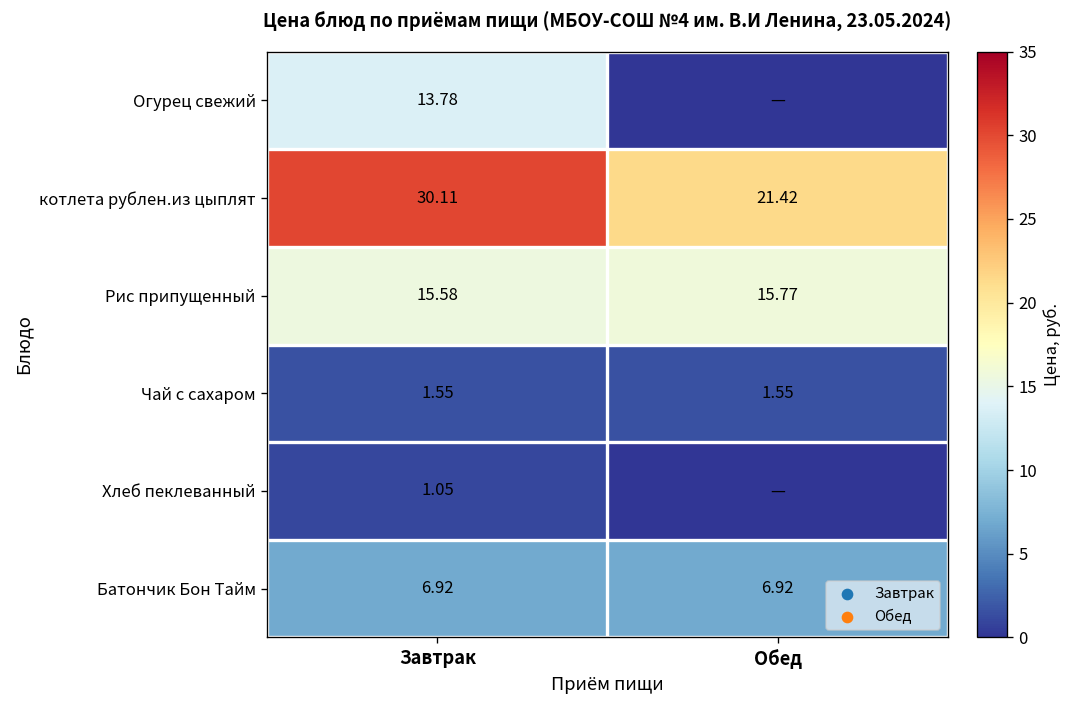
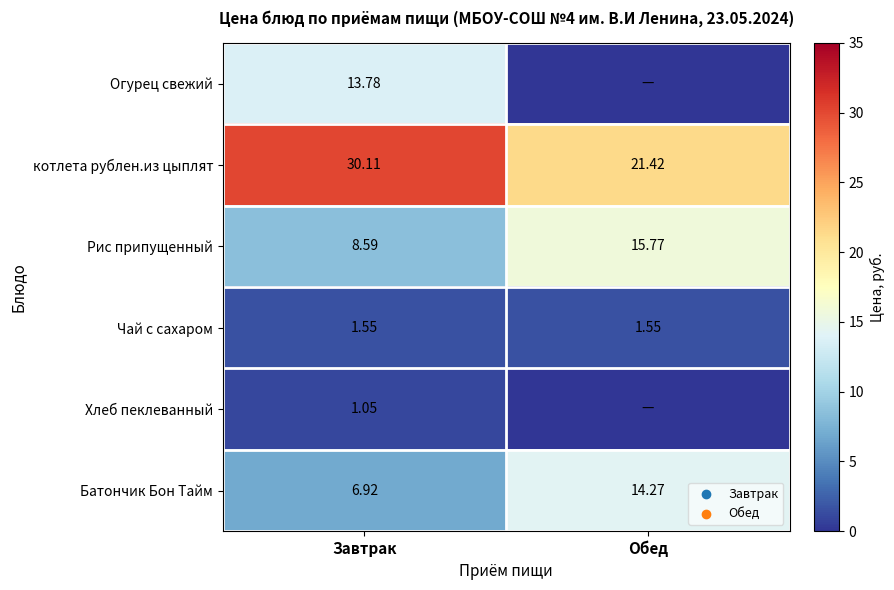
Рис припущенный, Завтрак: 15.58 -> 8.59
Батончик Бон Тайм, Обед: 6.92 -> 14.27
